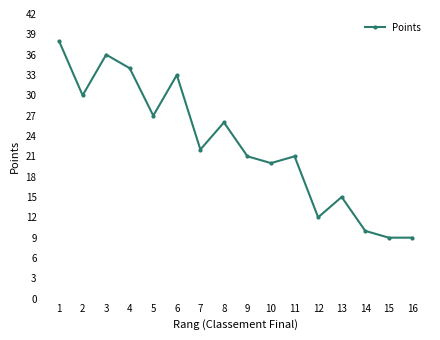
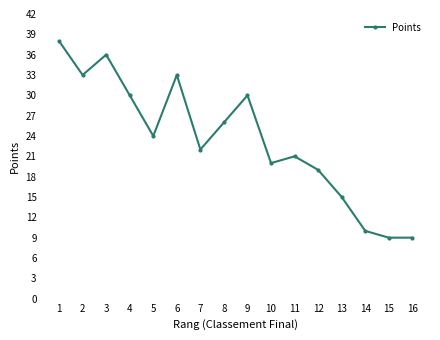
2: 30 -> 33
4: 34 -> 30
5: 27 -> 24
9: 21 -> 30
12: 12 -> 19
